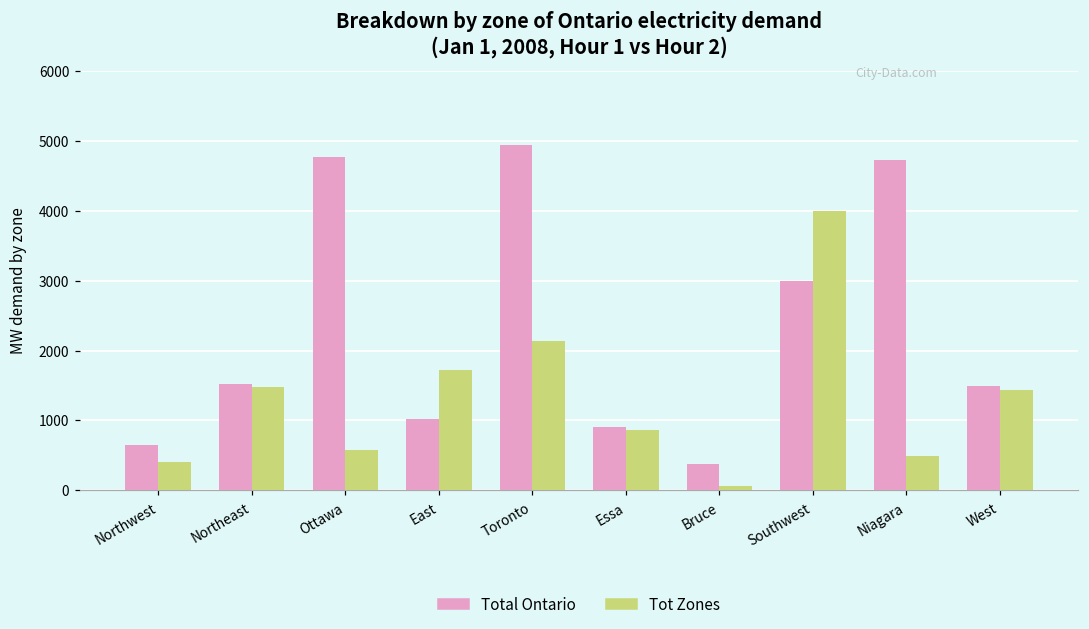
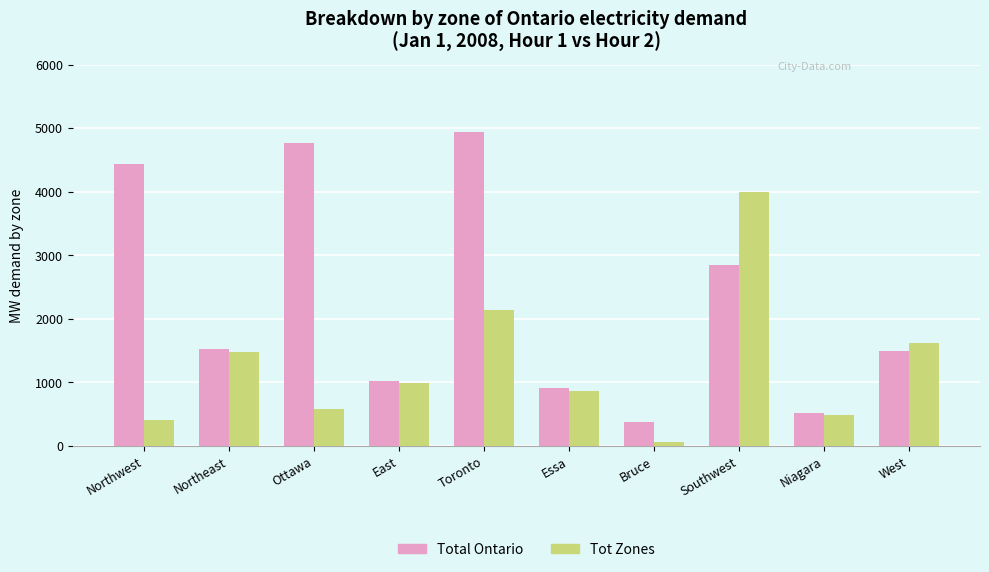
Total Ontario, Northwest: 600 -> 4400
Tot Zones, East: 1700 -> 1000
Total Ontario, Southwest: 3000 -> 2800
Total Ontario, Niagara: 4700 -> 500
Tot Zones, West: 1400 -> 1600
